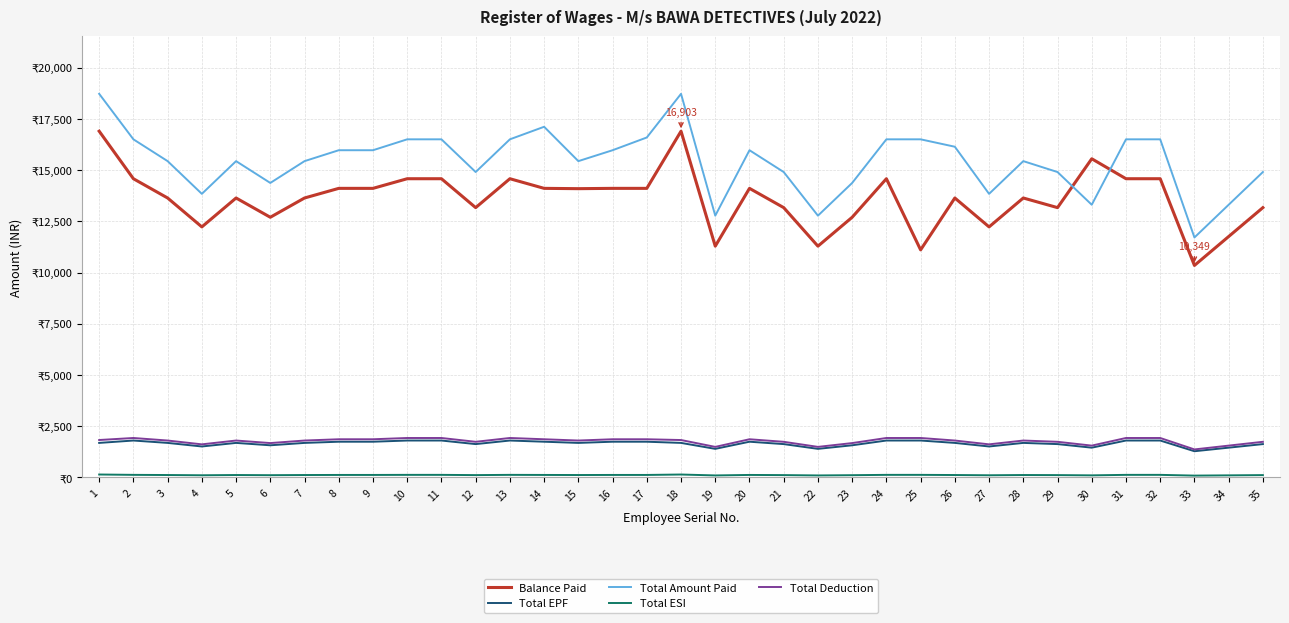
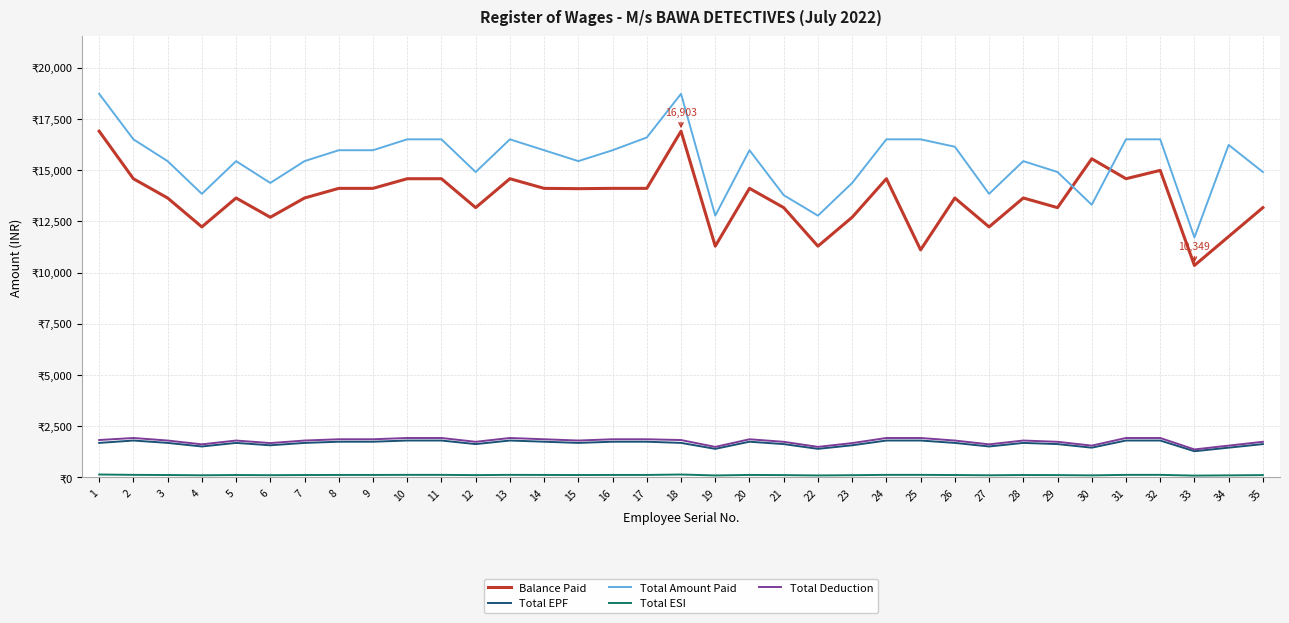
Total Amount Paid, 14: ₹17,100 -> ₹16,000
Total Amount Paid, 21: ₹14,900 -> ₹13,800
Balance Paid, 32: ₹14,600 -> ₹15,000
Total Amount Paid, 34: ₹13,300 -> ₹16,200
